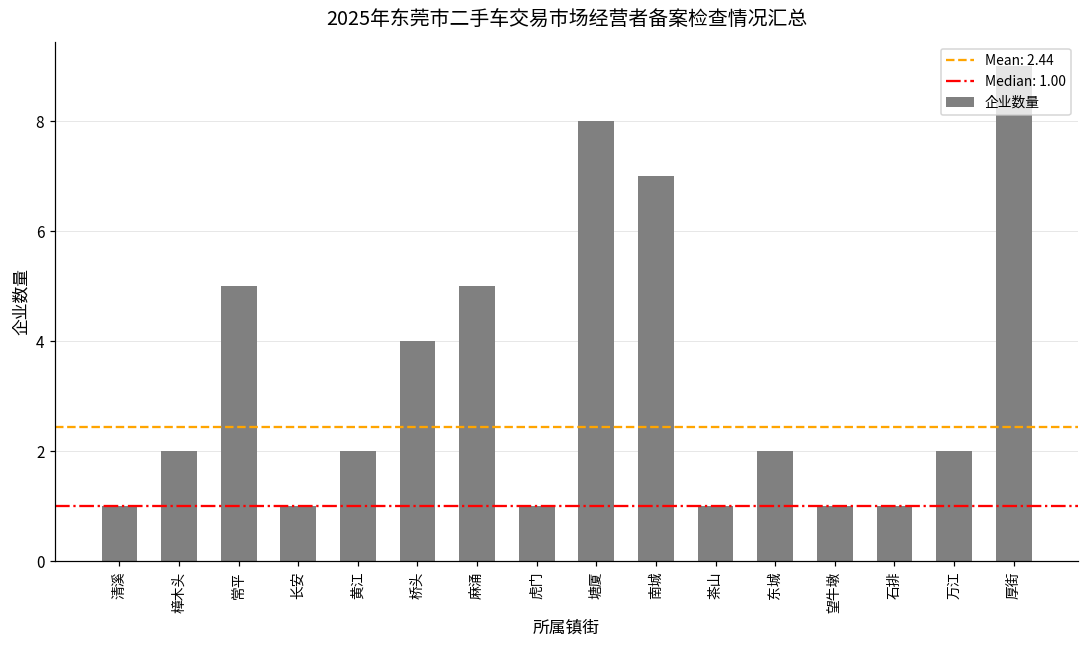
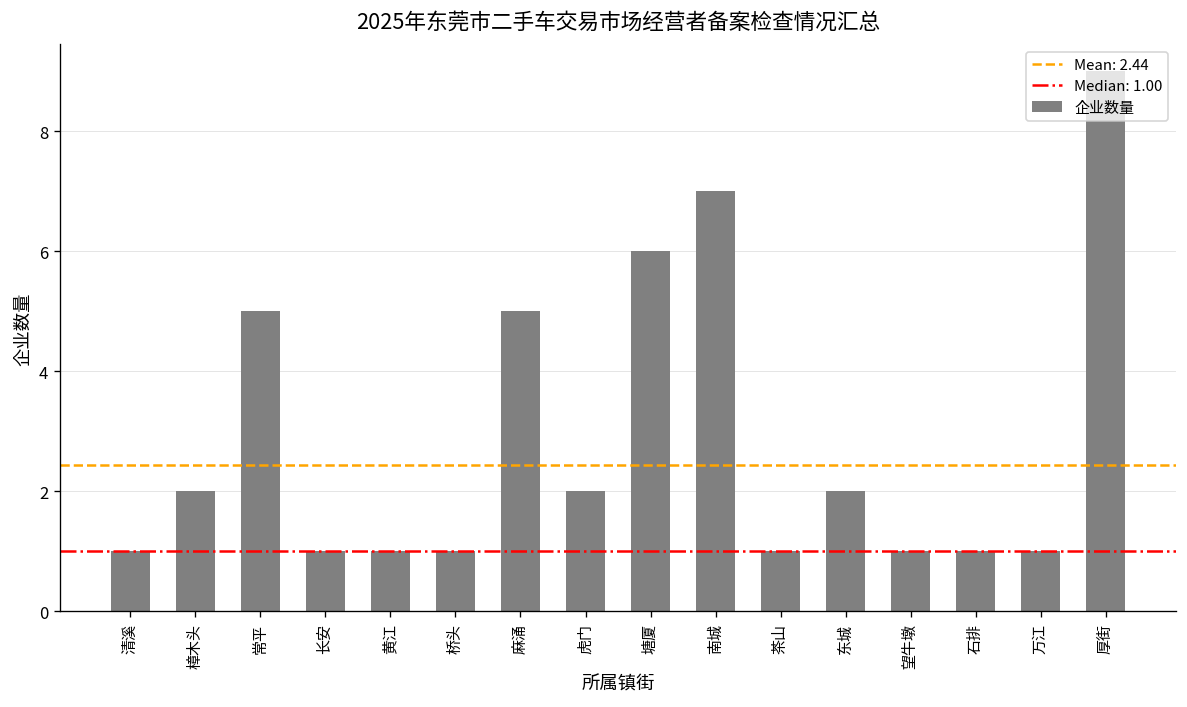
黄江: 2 -> 1
桥头: 4 -> 1
虎门: 1 -> 2
塘厦: 8 -> 6
万江: 2 -> 1
